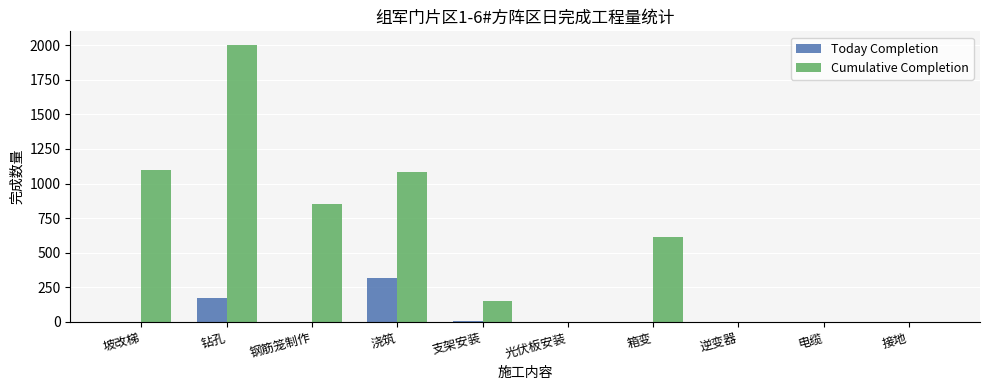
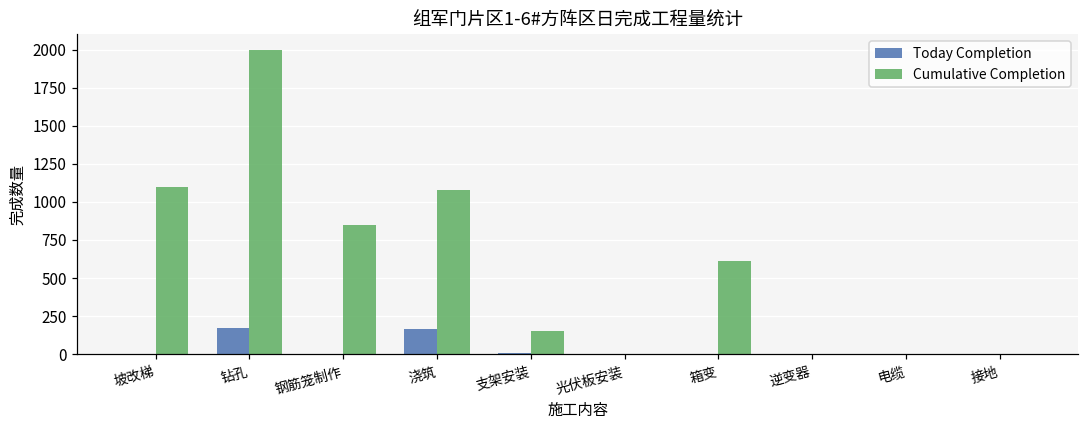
Today Completion, 浇筑: 320 -> 170
